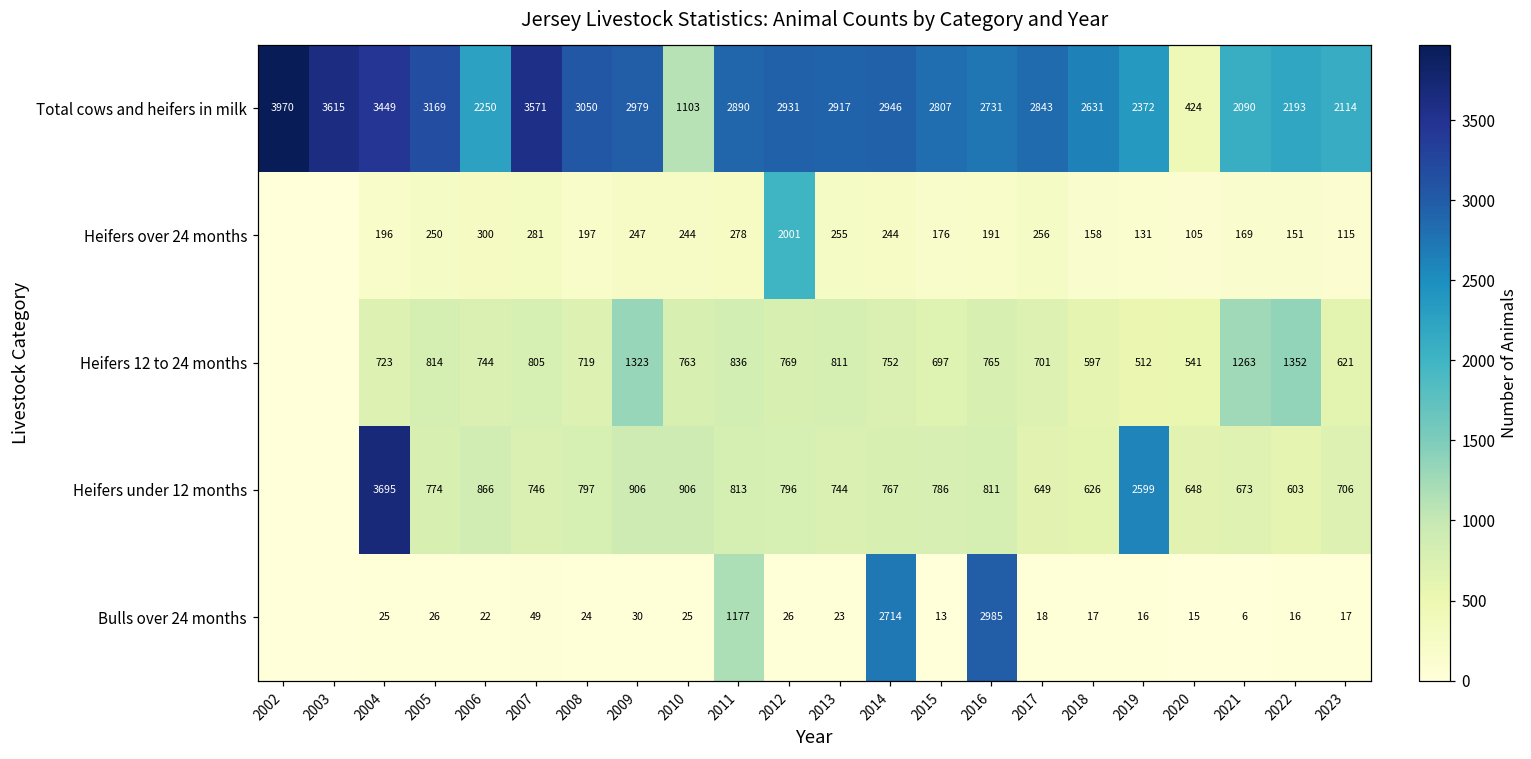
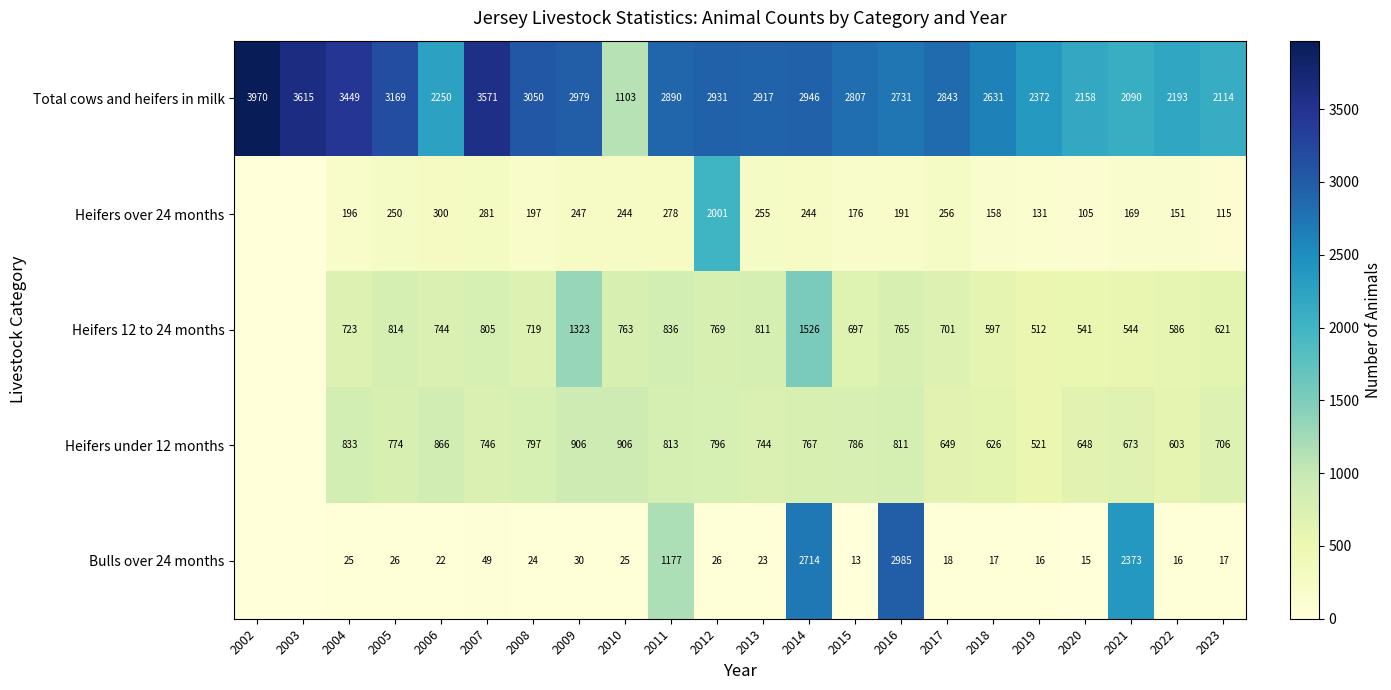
Total cows and heifers in milk, 2020: 424 -> 2158
Heifers 12 to 24 months, 2014: 752 -> 1526
Heifers 12 to 24 months, 2021: 1263 -> 544
Heifers 12 to 24 months, 2022: 1352 -> 586
Heifers under 12 months, 2004: 3695 -> 833
Heifers under 12 months, 2019: 2599 -> 521
Bulls over 24 months, 2021: 6 -> 2373
